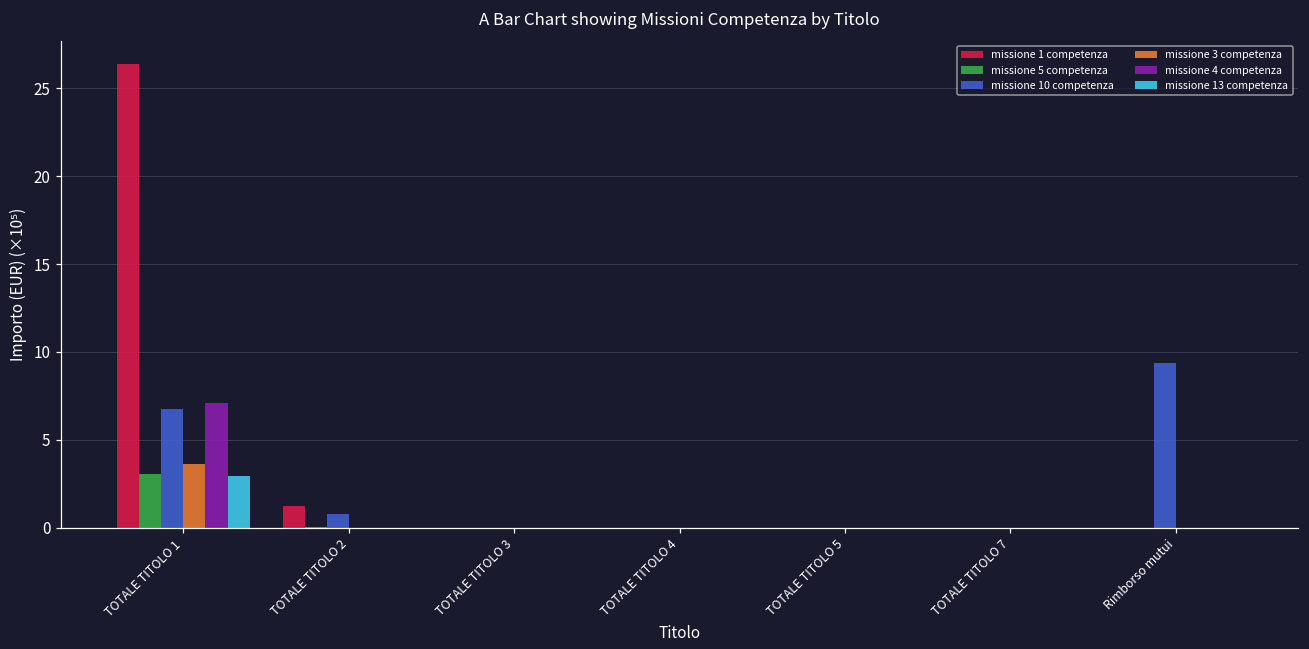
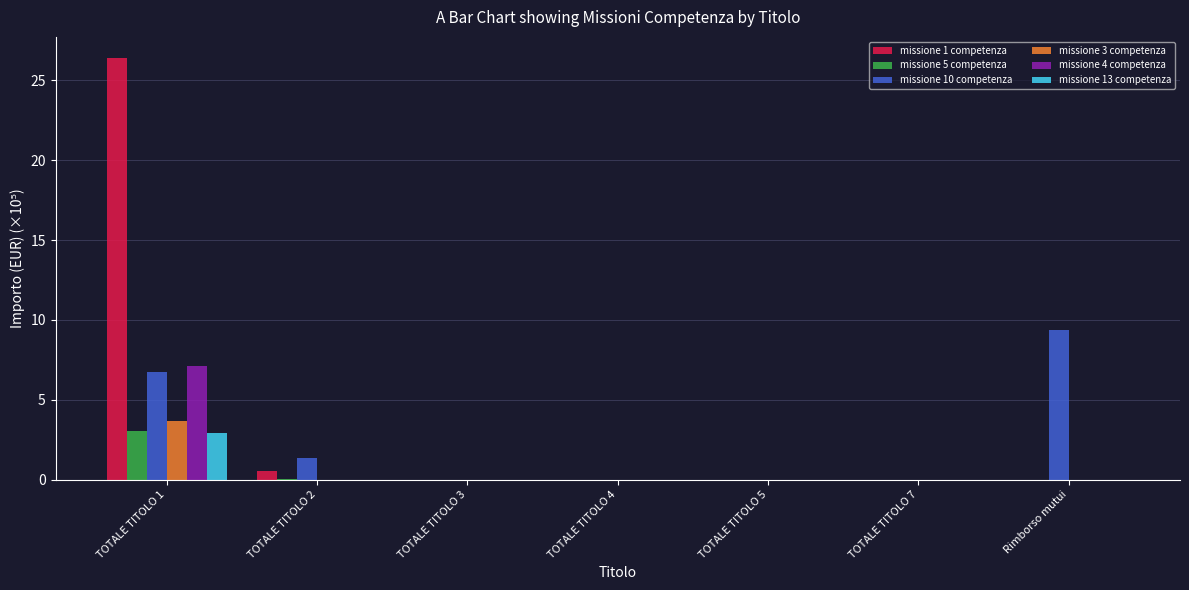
missione 1 competenza, TOTALE TITOLO 2: 1.2 -> 0.6
missione 10 competenza, TOTALE TITOLO 2: 0.8 -> 1.4
